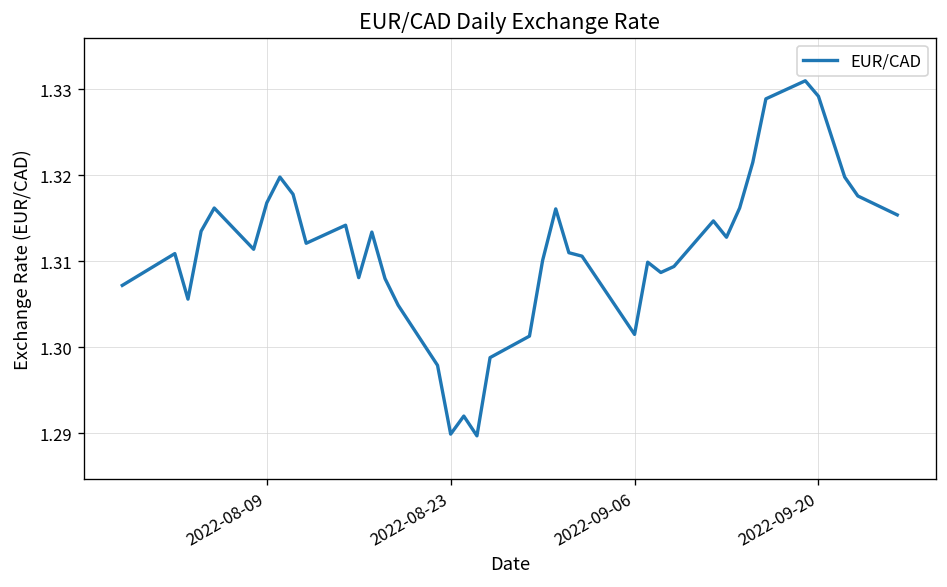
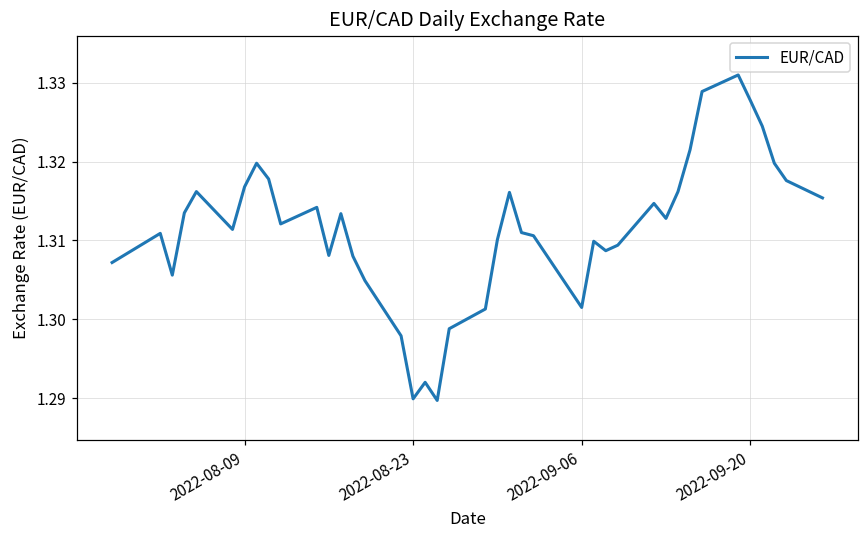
2022-09-20: 1.329 -> 1.328
